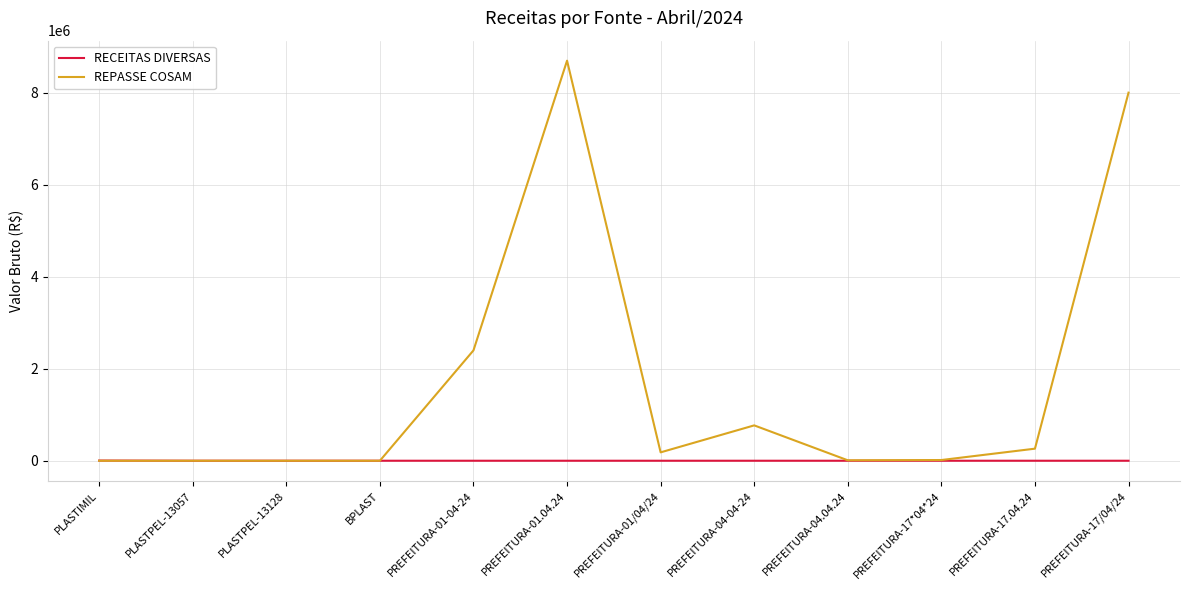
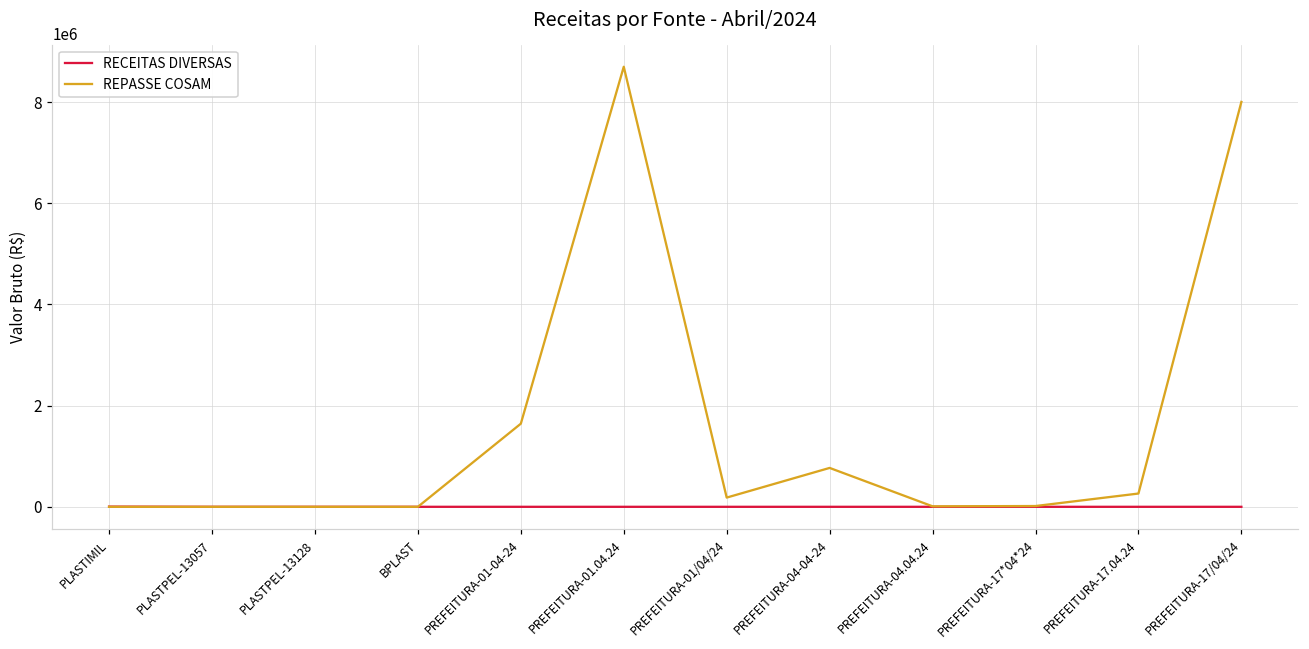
REPASSE COSAM, PREFEITURA-01-04-24: 2400000 -> 1600000
